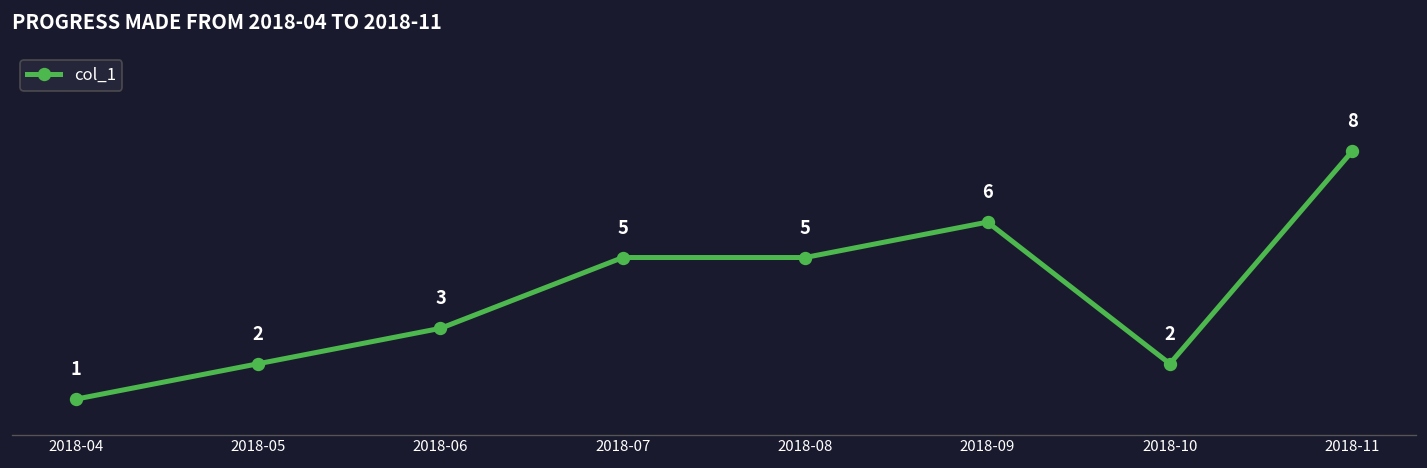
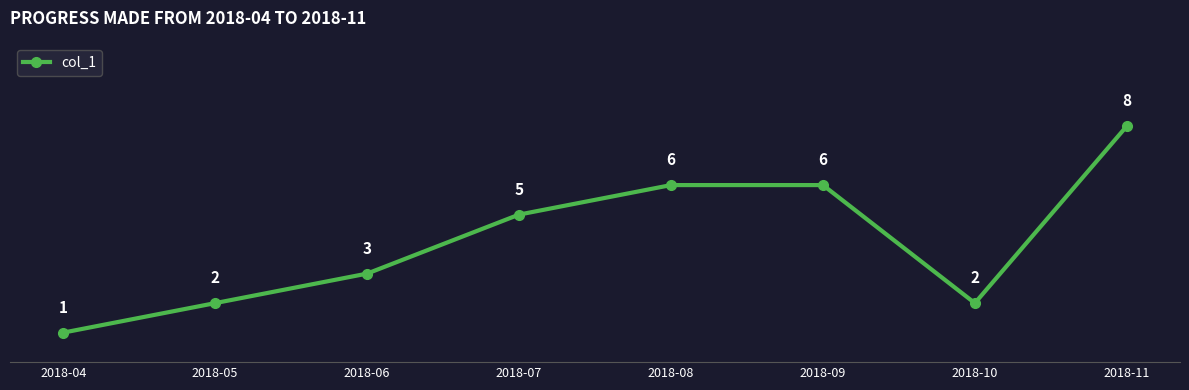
2018-08: 5 -> 6
